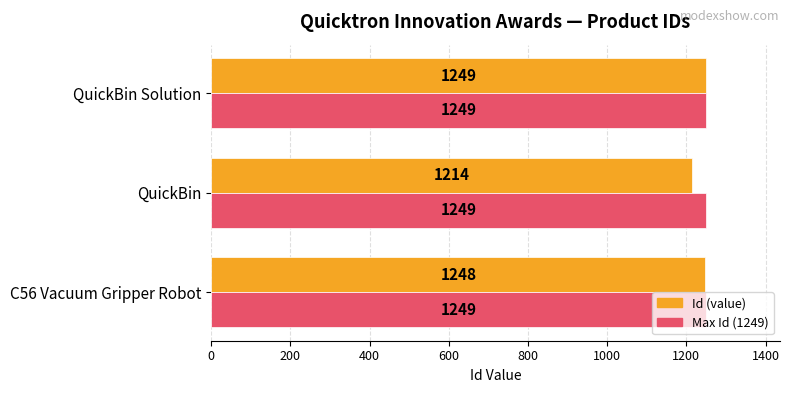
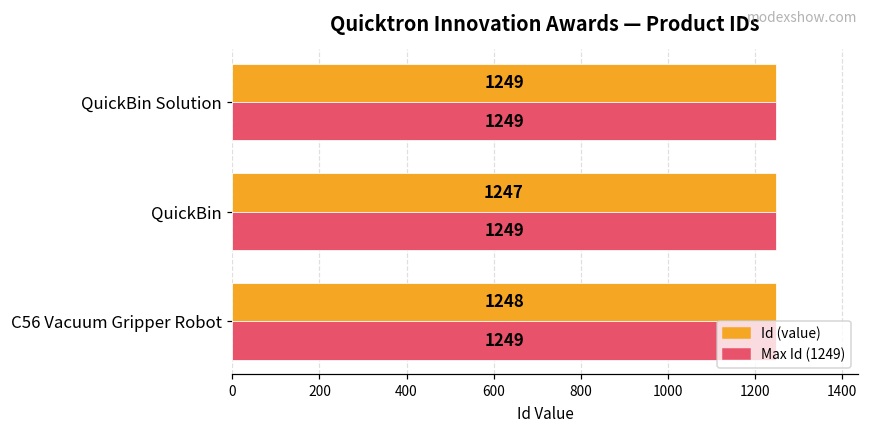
Id (value), QuickBin: 1214 -> 1247
